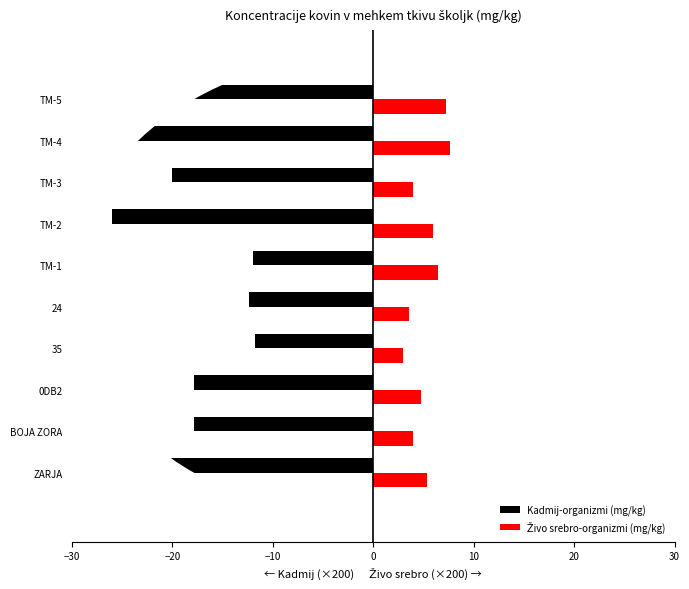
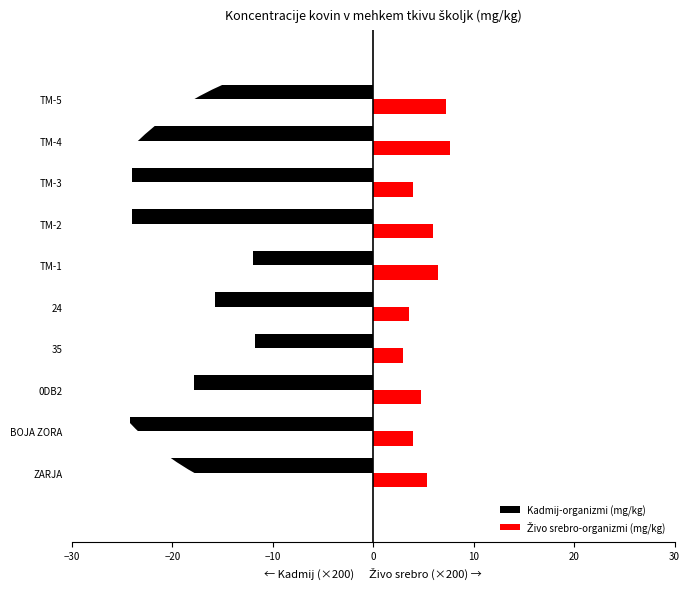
Kadmij-organizmi (mg/kg), TM-3: -20.0 -> -24.0
Kadmij-organizmi (mg/kg), TM-2: -26.0 -> -24.0
Kadmij-organizmi (mg/kg), 24: -12.4 -> -15.8
Kadmij-organizmi (mg/kg), BOJA ZORA: -17.8 -> -24.2
